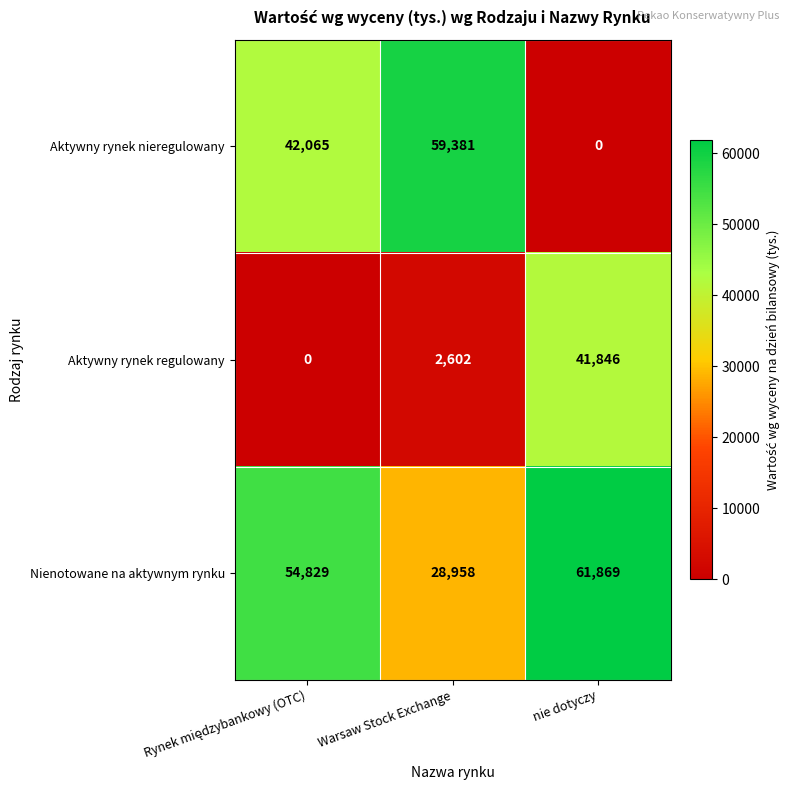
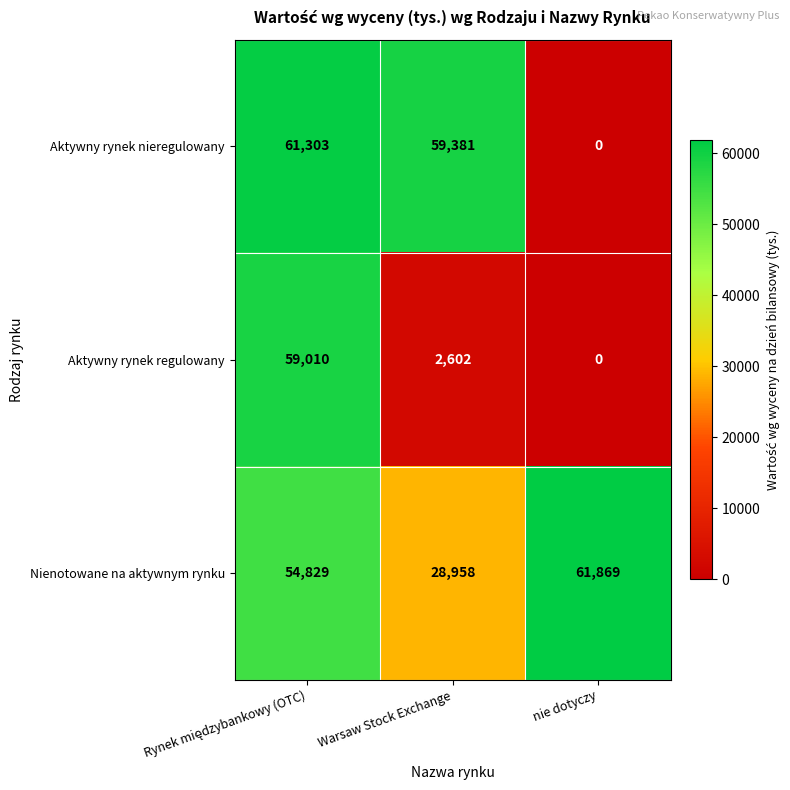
Aktywny rynek nieregulowany, Rynek międzybankowy (OTC): 42,065 -> 61,303
Aktywny rynek regulowany, Rynek międzybankowy (OTC): 0 -> 59,010
Aktywny rynek regulowany, nie dotyczy: 41,846 -> 0
